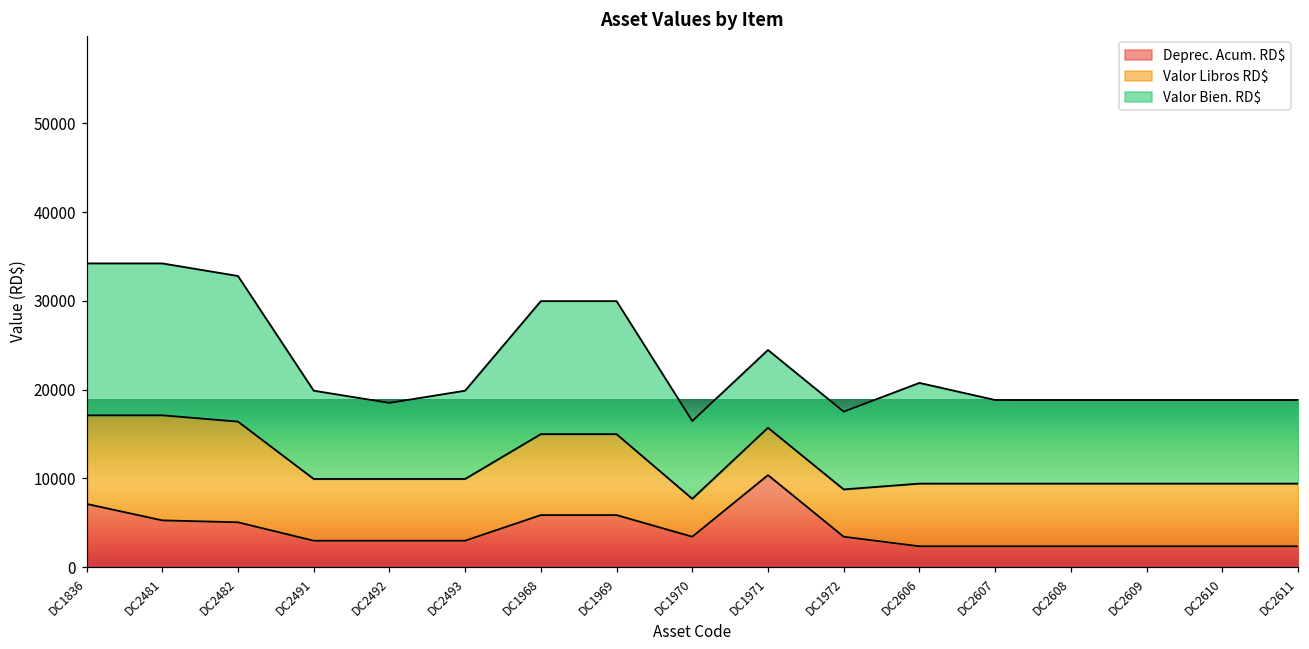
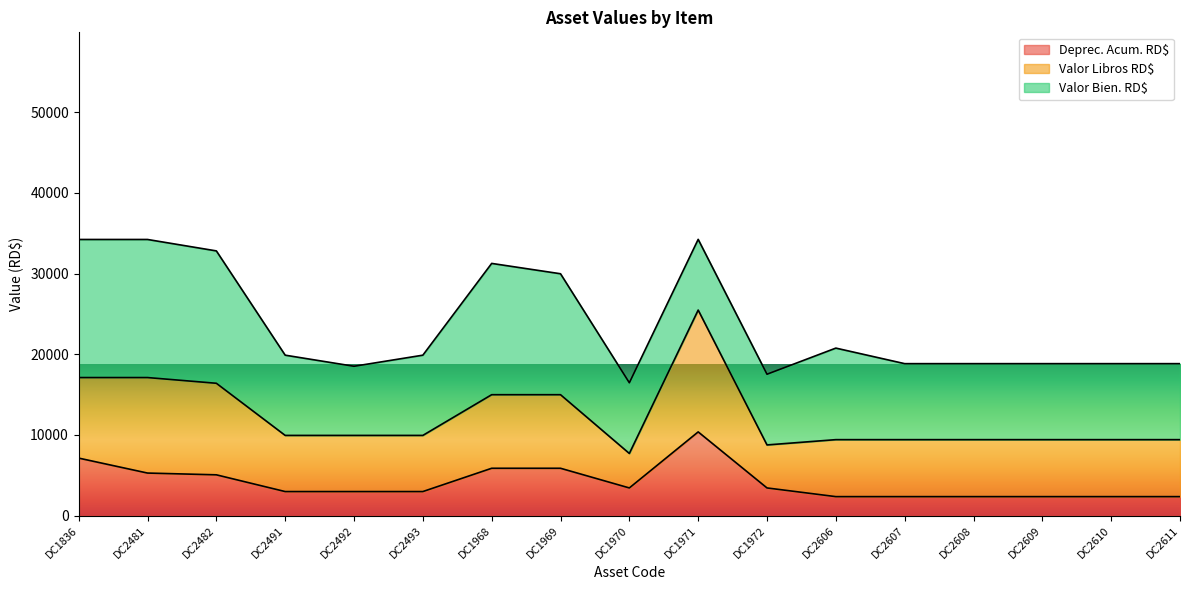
Valor Bien. RD$, DC1968: 15000 -> 16000
Valor Libros RD$, DC1971: 5000 -> 15000
